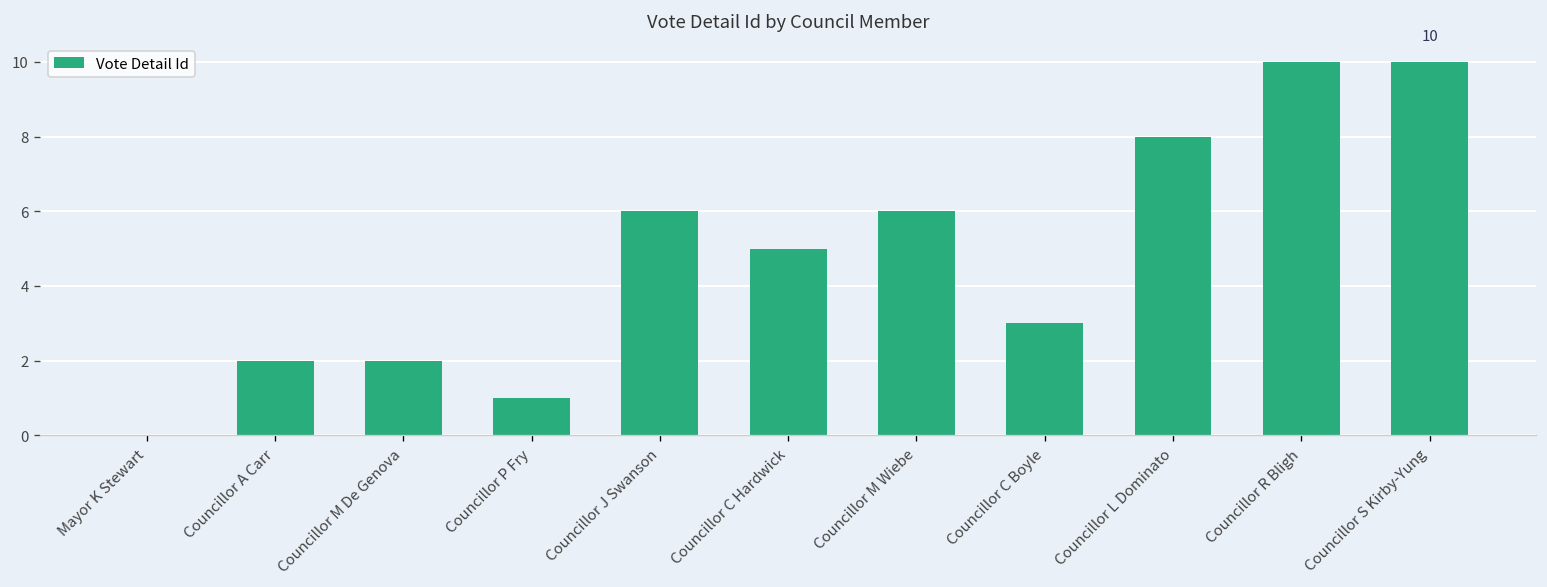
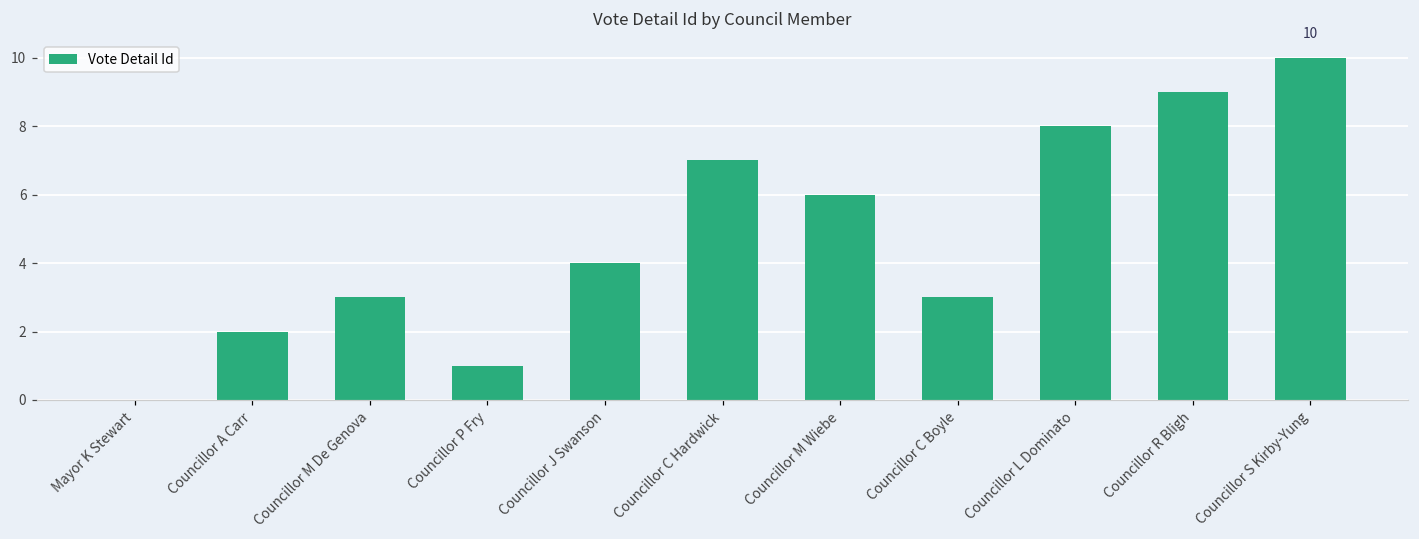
Councillor M De Genova: 2.0 -> 3.0
Councillor J Swanson: 6.0 -> 4.0
Councillor C Hardwick: 5.0 -> 7.0
Councillor R Bligh: 10.0 -> 9.0
